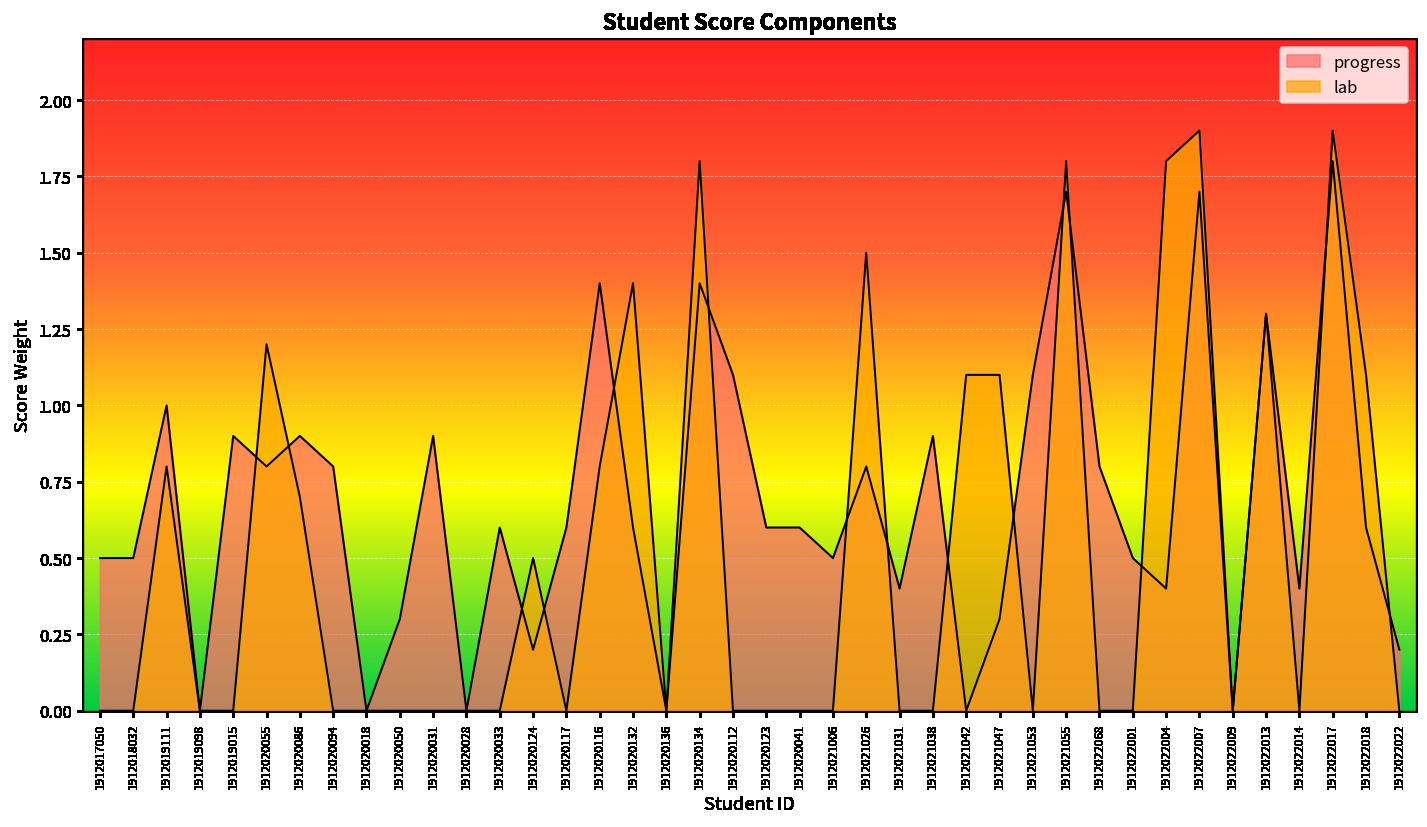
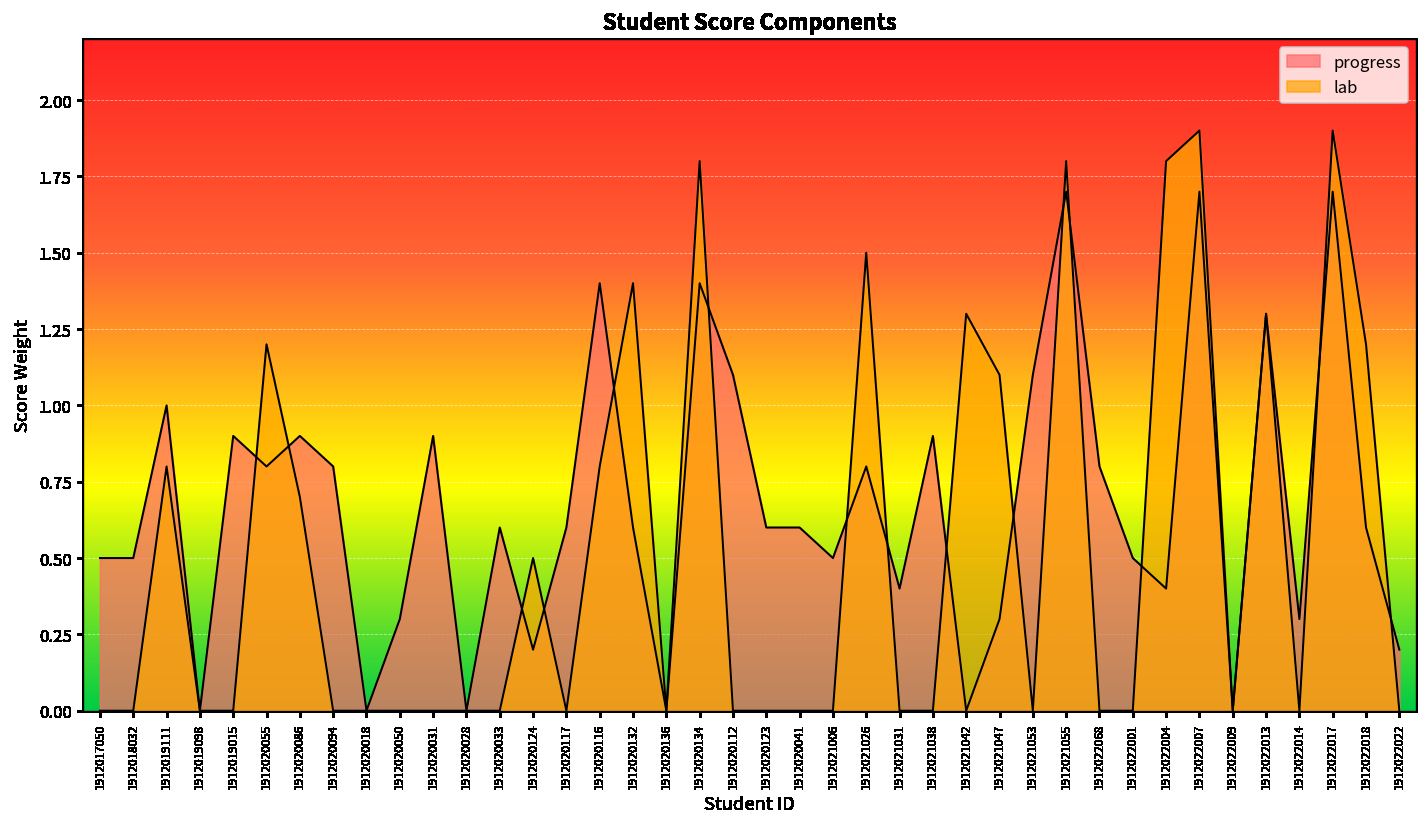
lab, 1912021042: 1.1 -> 1.3
progress, 1912022014: 0.4 -> 0.3
progress, 1912022017: 1.8 -> 1.7
lab, 1912022018: 1.1 -> 1.2
